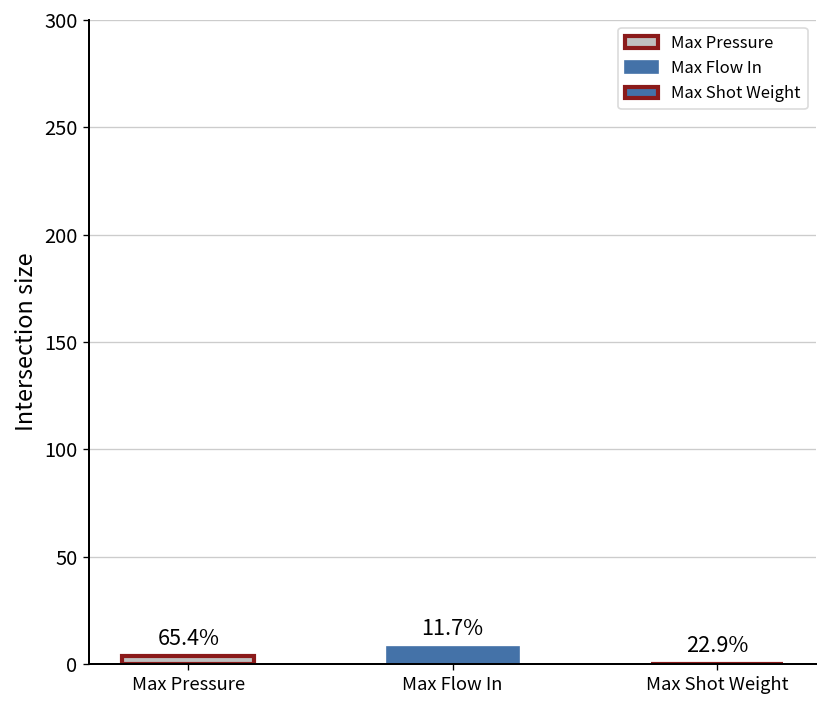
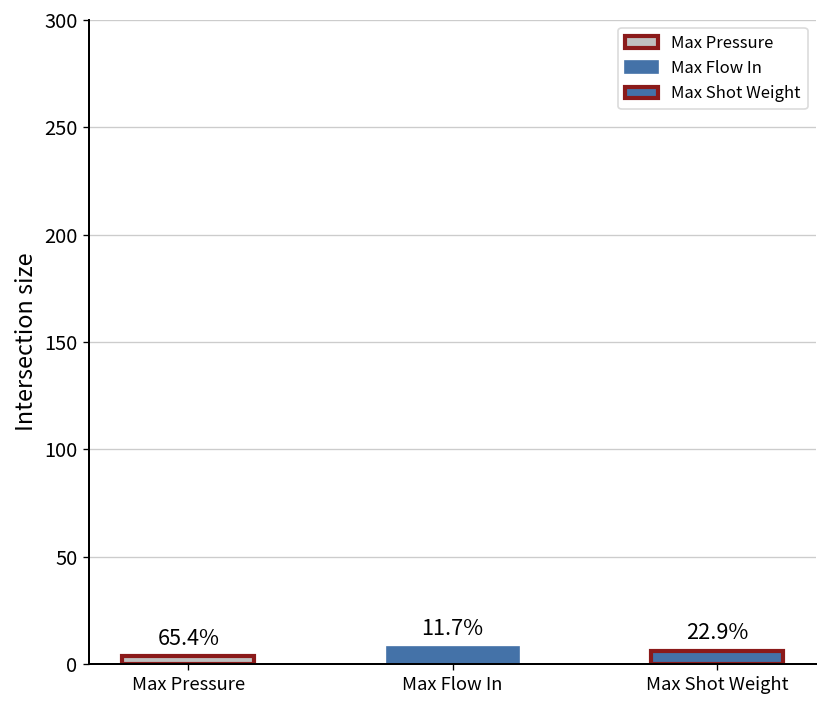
Max Shot Weight: 0 -> 6
